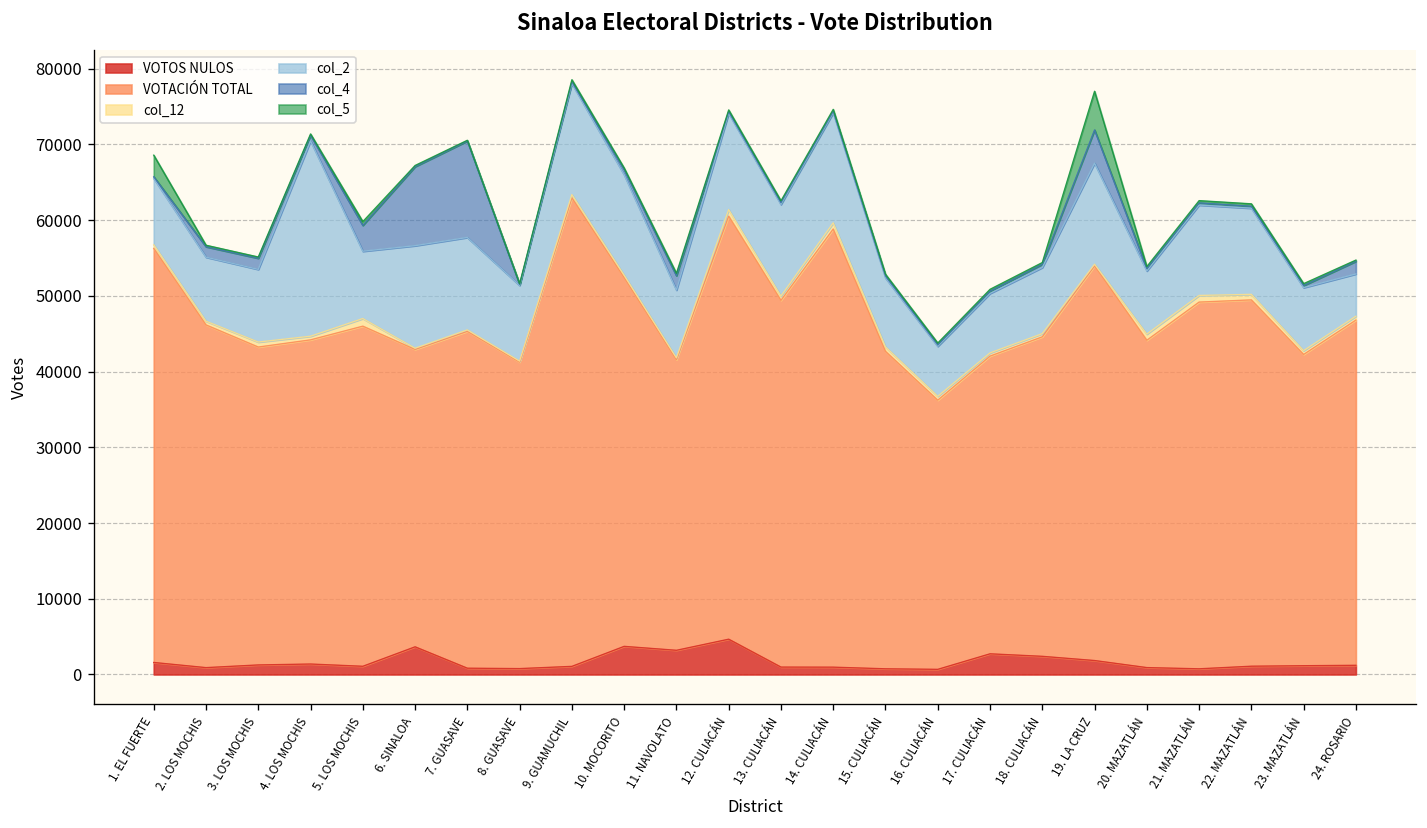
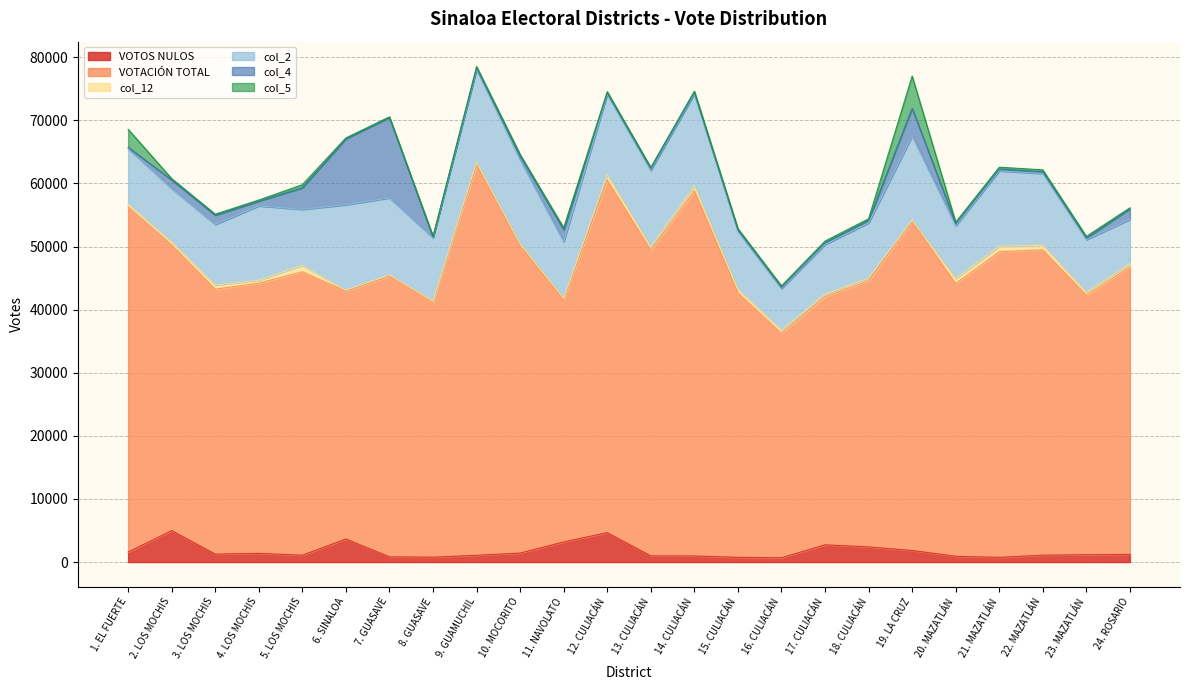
VOTOS NULOS, 2. LOS MOCHIS: 1000 -> 5000
col_2, 4. LOS MOCHIS: 26000 -> 12000
VOTOS NULOS, 10. MOCORITO: 4000 -> 1000
col_2, 24. ROSARIO: 6000 -> 7000
